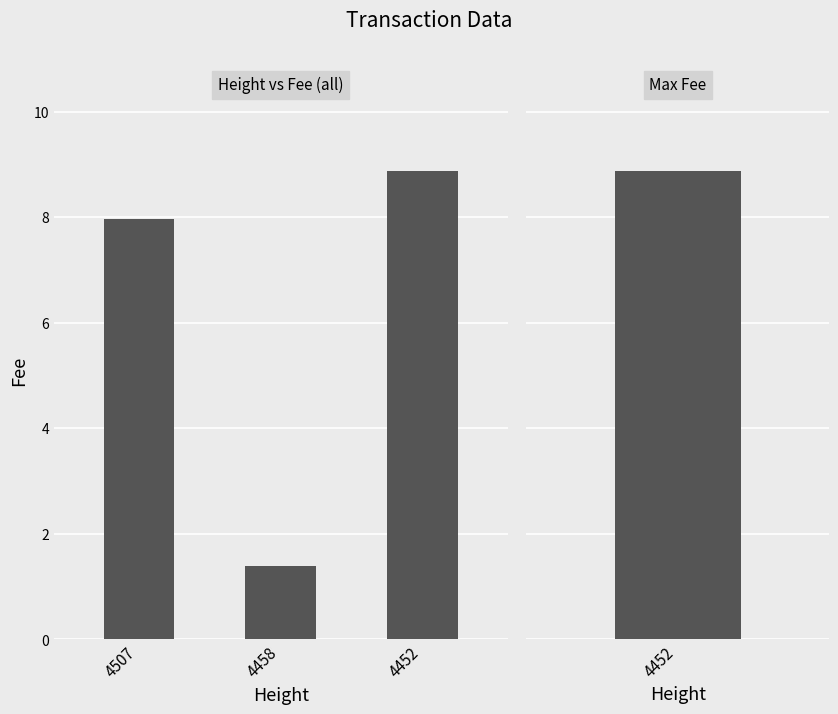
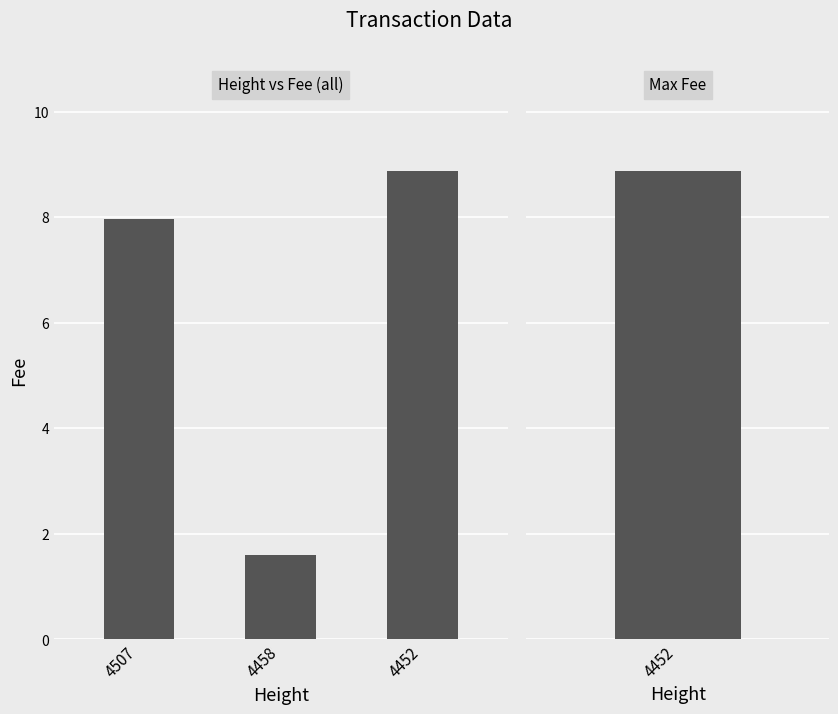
Height vs Fee (all), 4458: 1.4 -> 1.6
